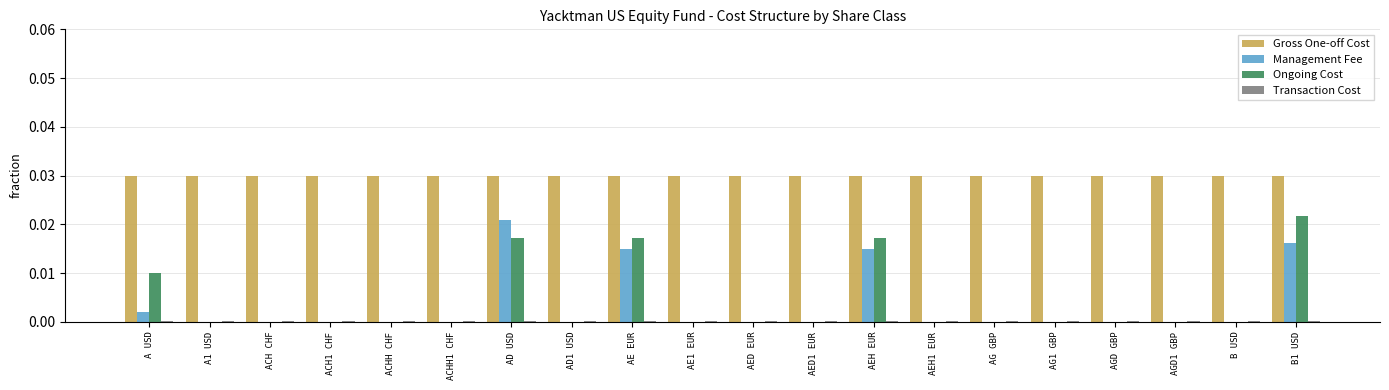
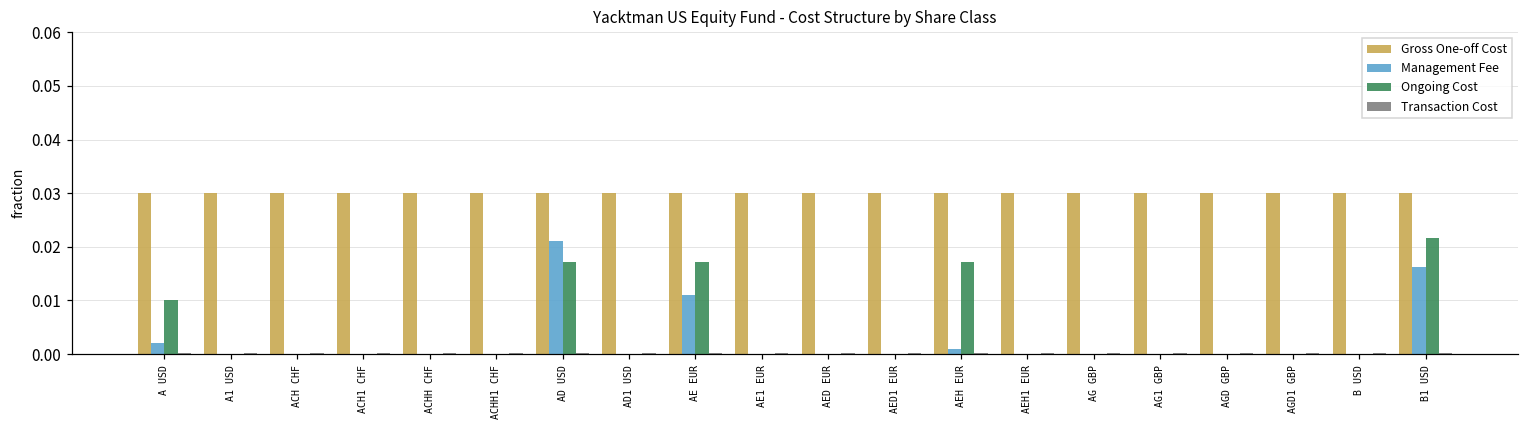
Management Fee, AE EUR: 0.015 -> 0.011
Management Fee, AEH EUR: 0.015 -> 0.001
